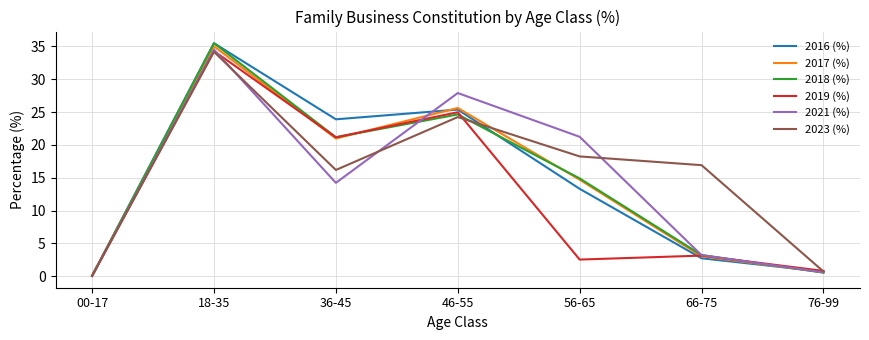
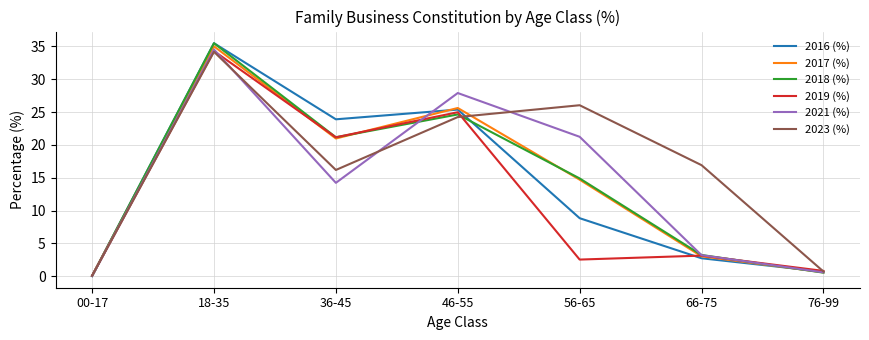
2016 (%), 56-65: 13 -> 9
2023 (%), 56-65: 18 -> 26
